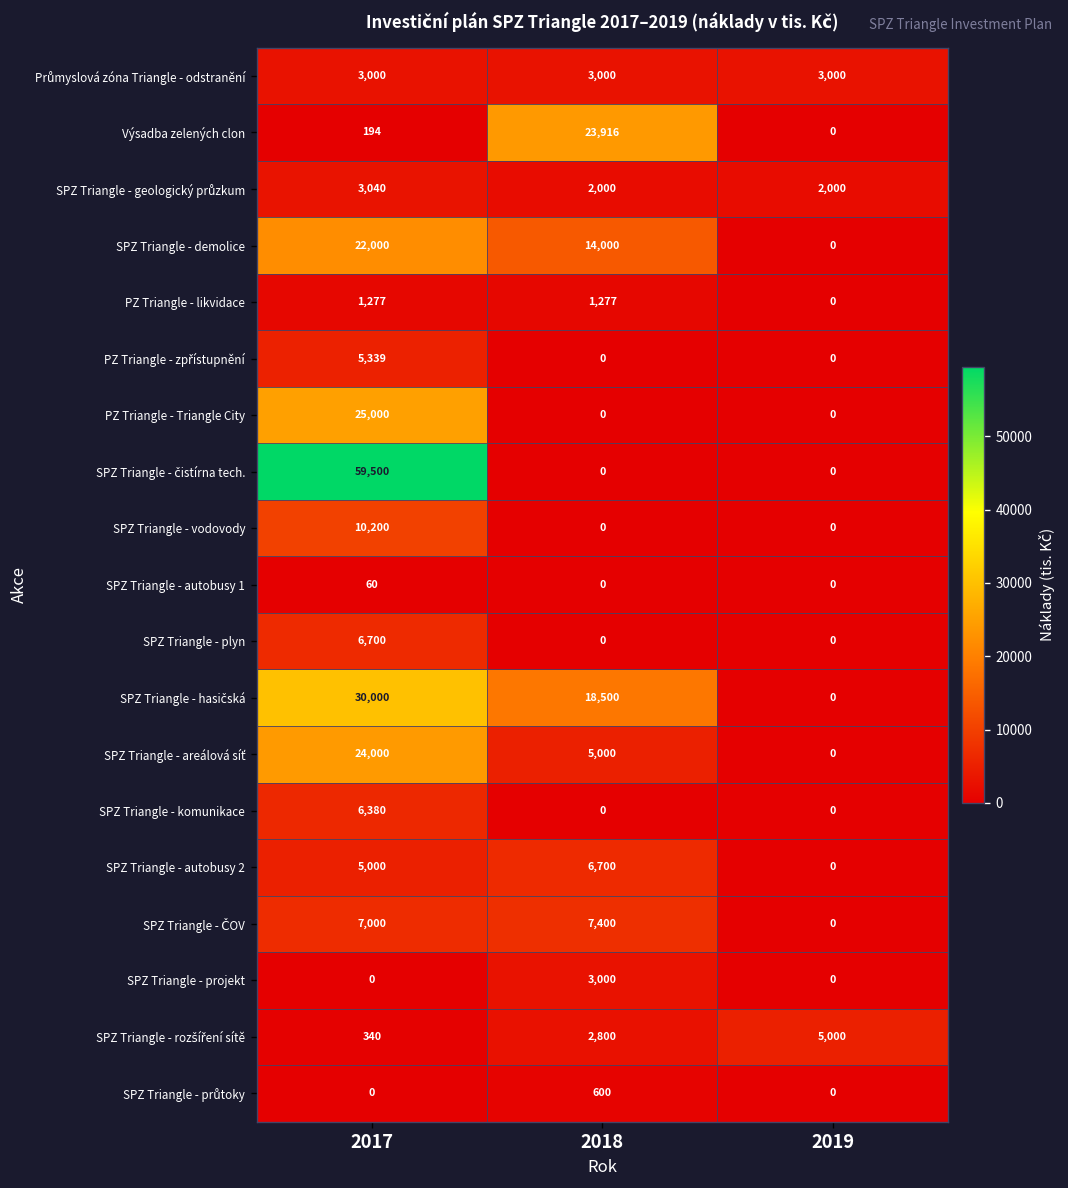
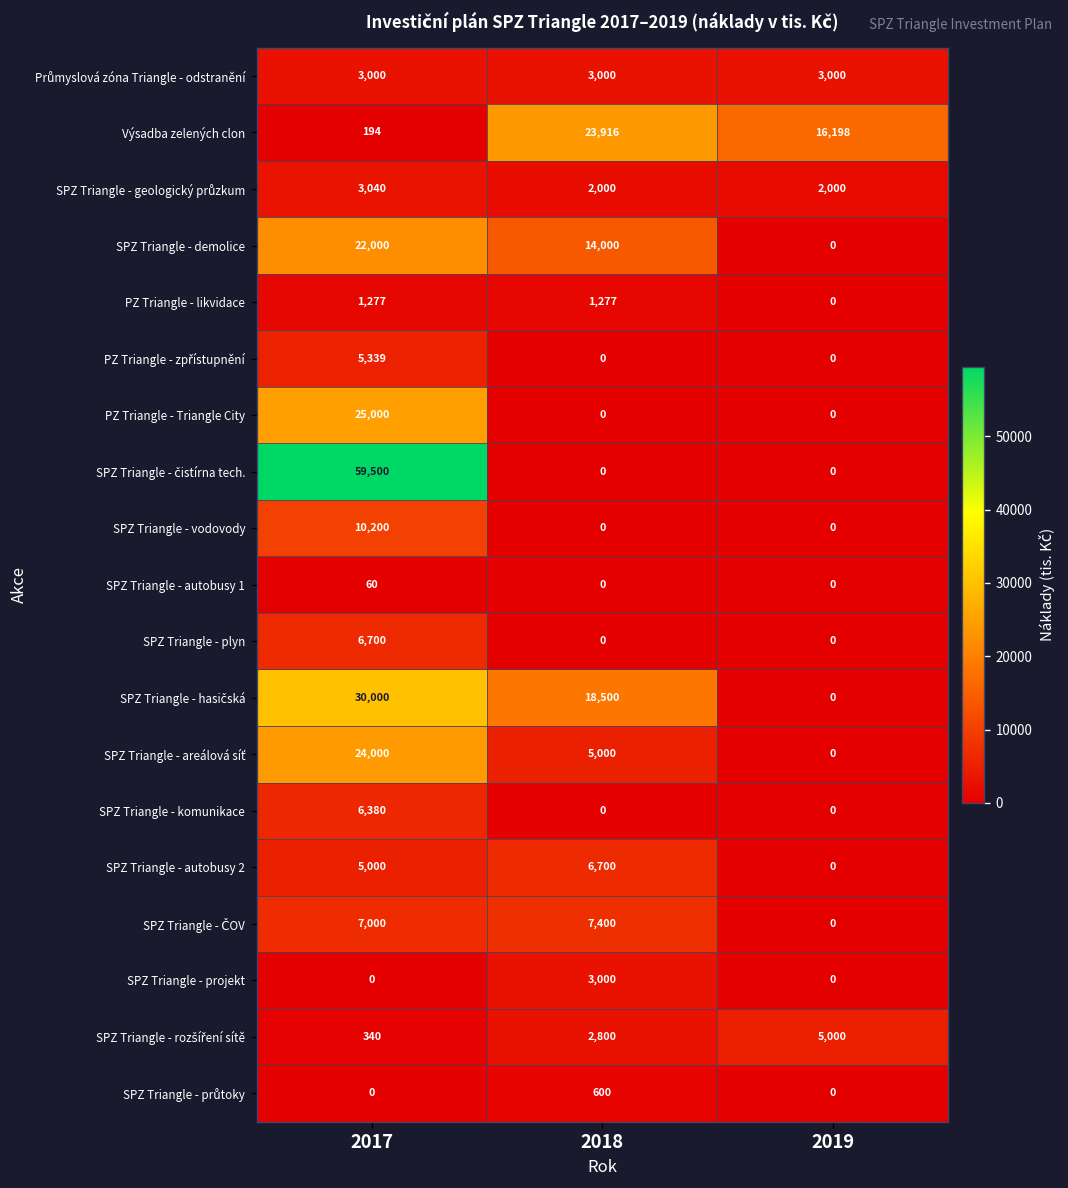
Výsadba zelených clon, 2019: 0 -> 16,198
